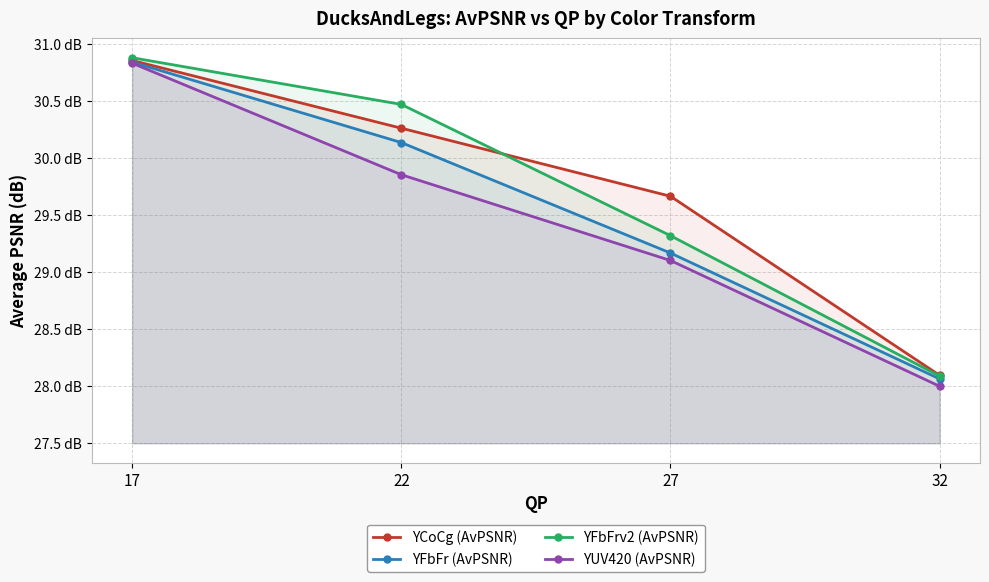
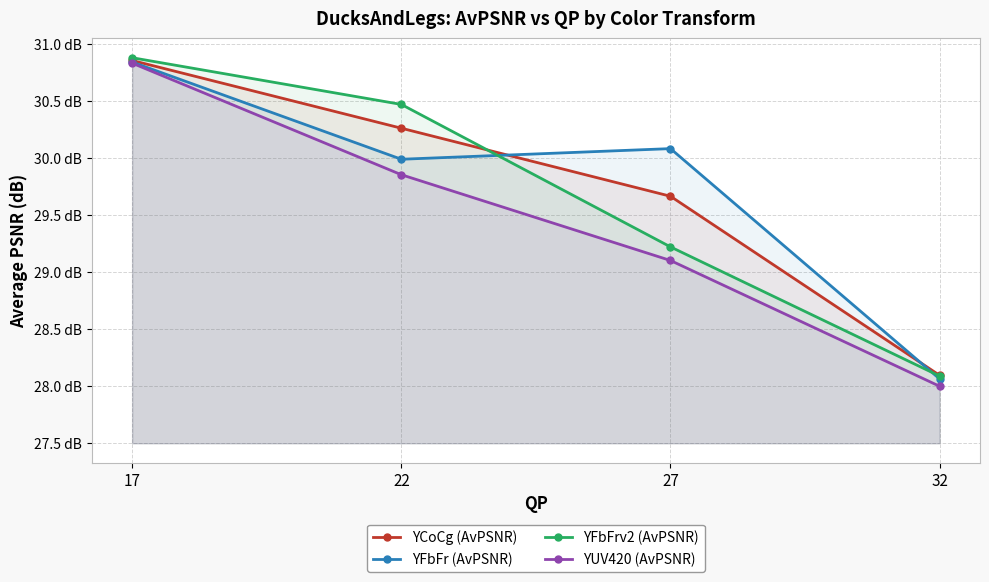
YFbFr (AvPSNR), 22: 30.14 dB -> 29.99 dB
YFbFr (AvPSNR), 27: 29.17 dB -> 30.08 dB
YFbFrv2 (AvPSNR), 27: 29.32 dB -> 29.22 dB
